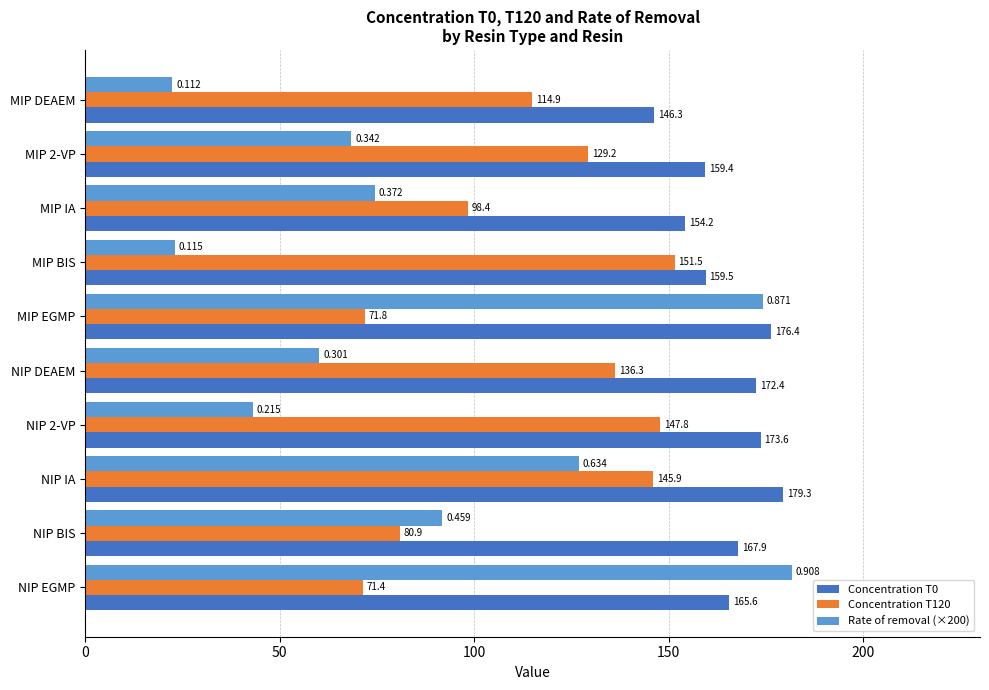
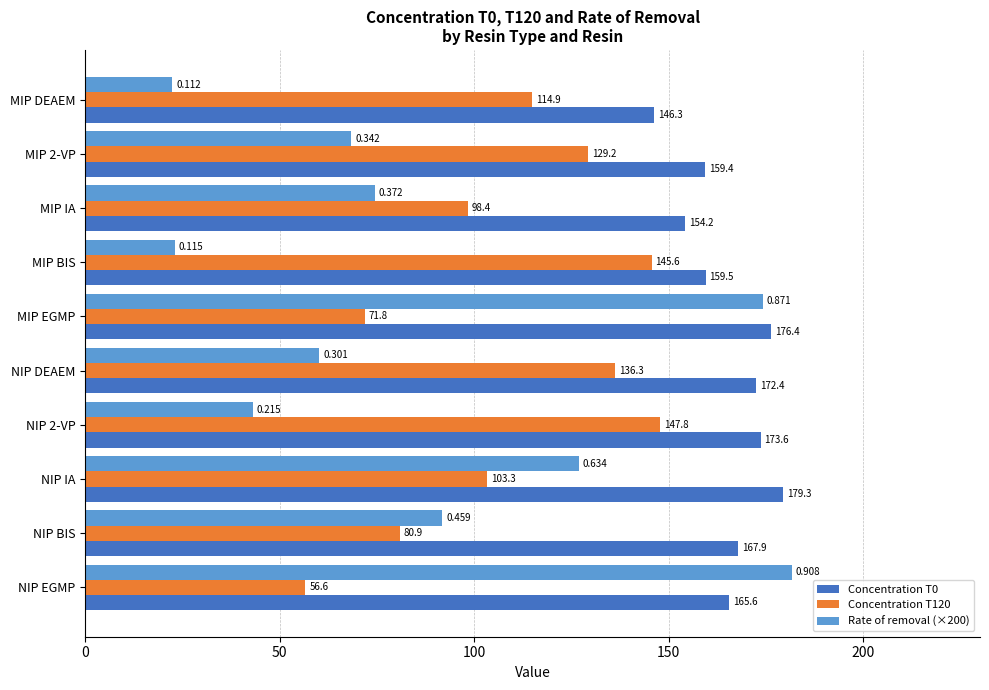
Concentration T120, MIP BIS: 151.5 -> 145.6
Concentration T120, NIP IA: 145.9 -> 103.3
Concentration T120, NIP EGMP: 71.4 -> 56.6
